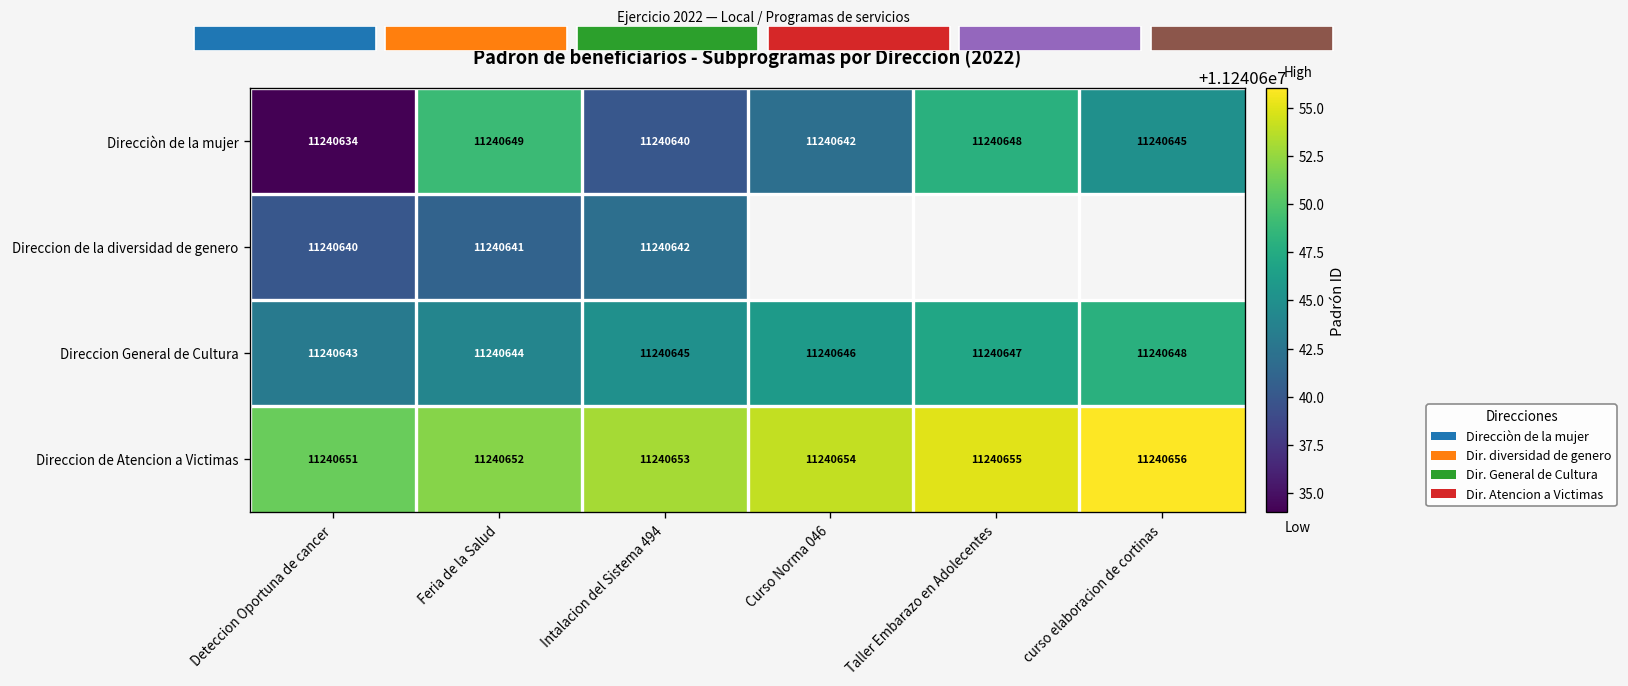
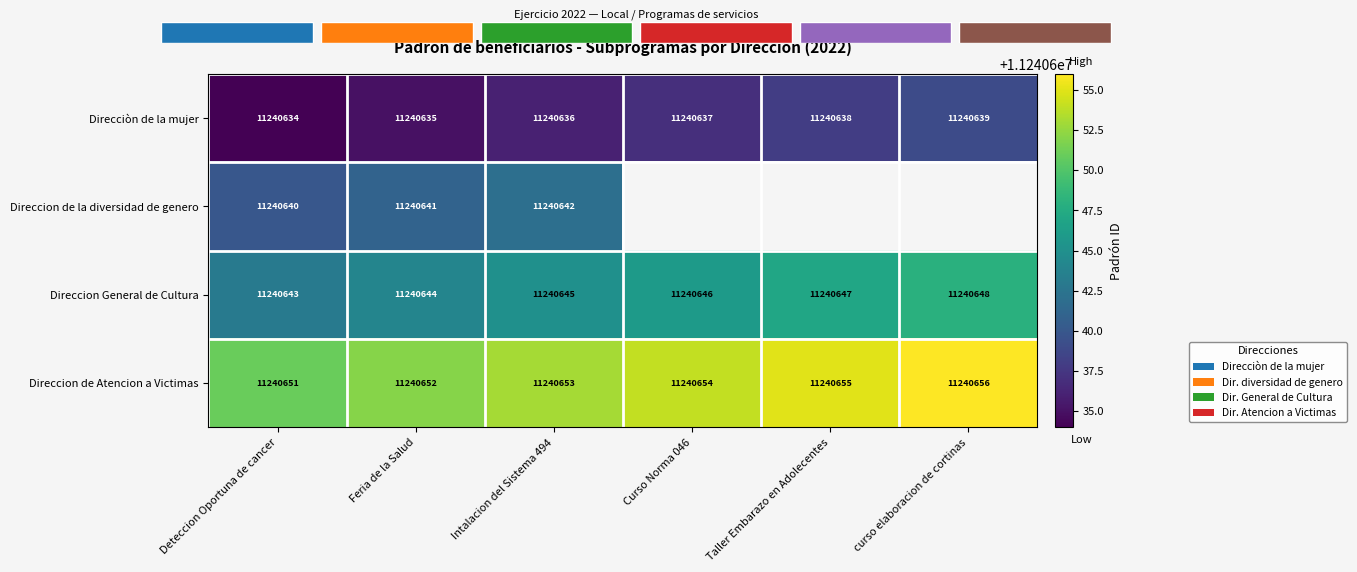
Padron de beneficiarios - Subprogramas por Direccion (2022), Direcciòn de la mujer, Feria de la Salud: 11240649 -> 11240635
Padron de beneficiarios - Subprogramas por Direccion (2022), Direcciòn de la mujer, Intalacion del Sistema 494: 11240640 -> 11240636
Padron de beneficiarios - Subprogramas por Direccion (2022), Direcciòn de la mujer, Curso Norma 046: 11240642 -> 11240637
Padron de beneficiarios - Subprogramas por Direccion (2022), Direcciòn de la mujer, Taller Embarazo en Adolecentes: 11240648 -> 11240638
Padron de beneficiarios - Subprogramas por Direccion (2022), Direcciòn de la mujer, curso elaboracion de cortinas: 11240645 -> 11240639
